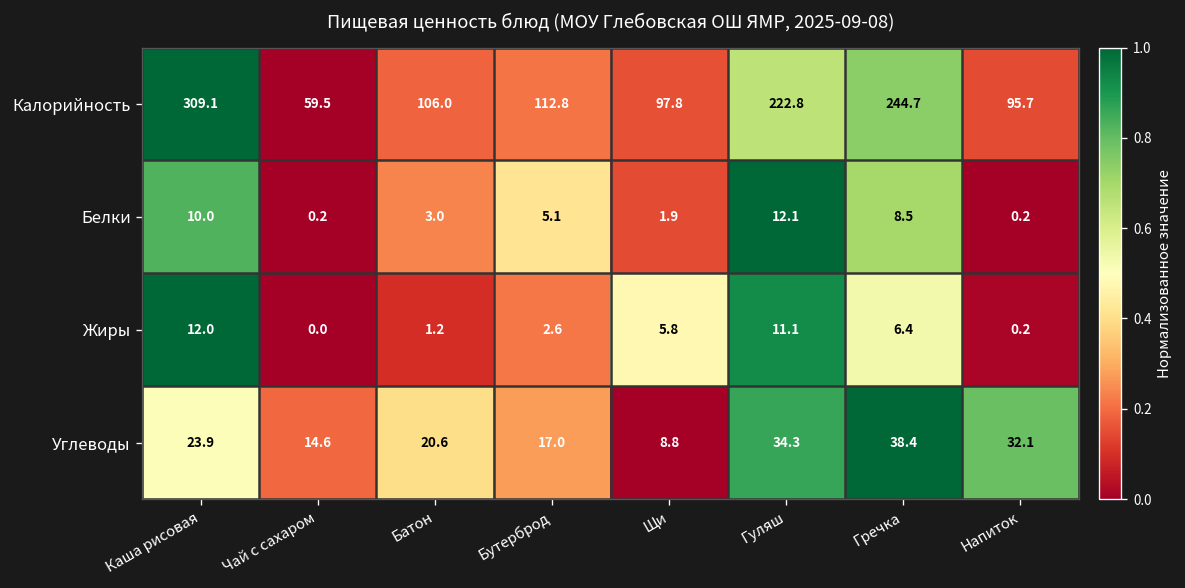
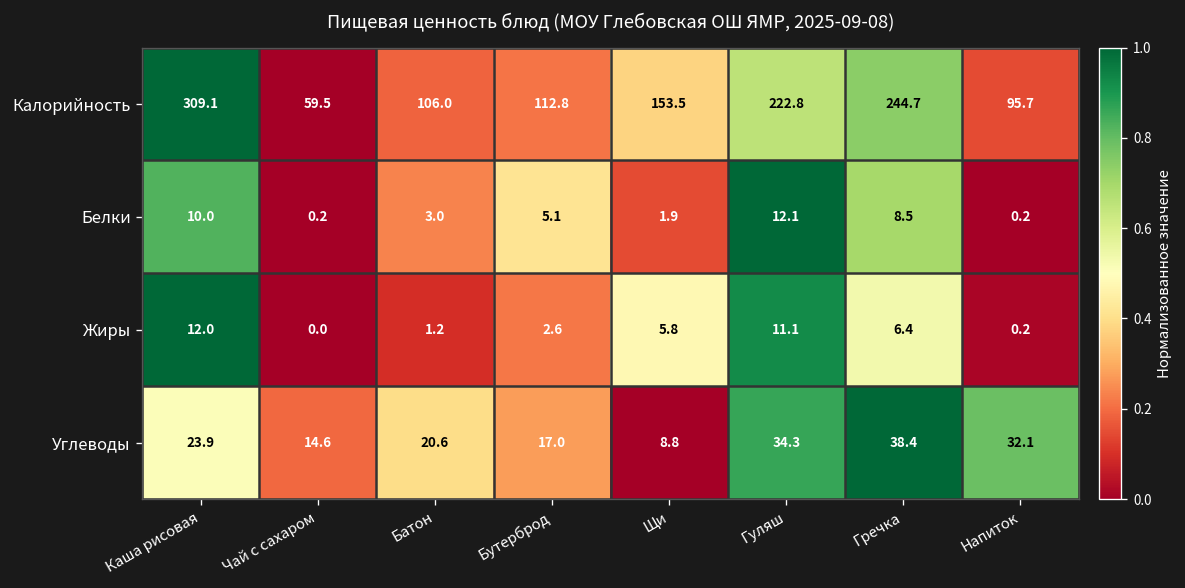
Калорийность, Щи: 97.8 -> 153.5
